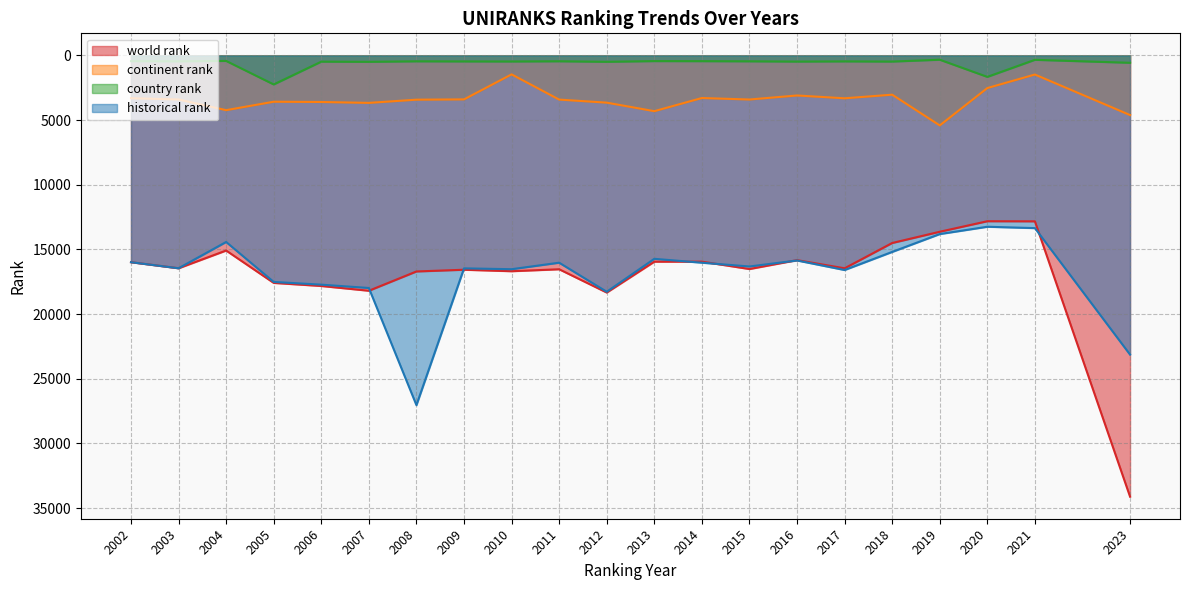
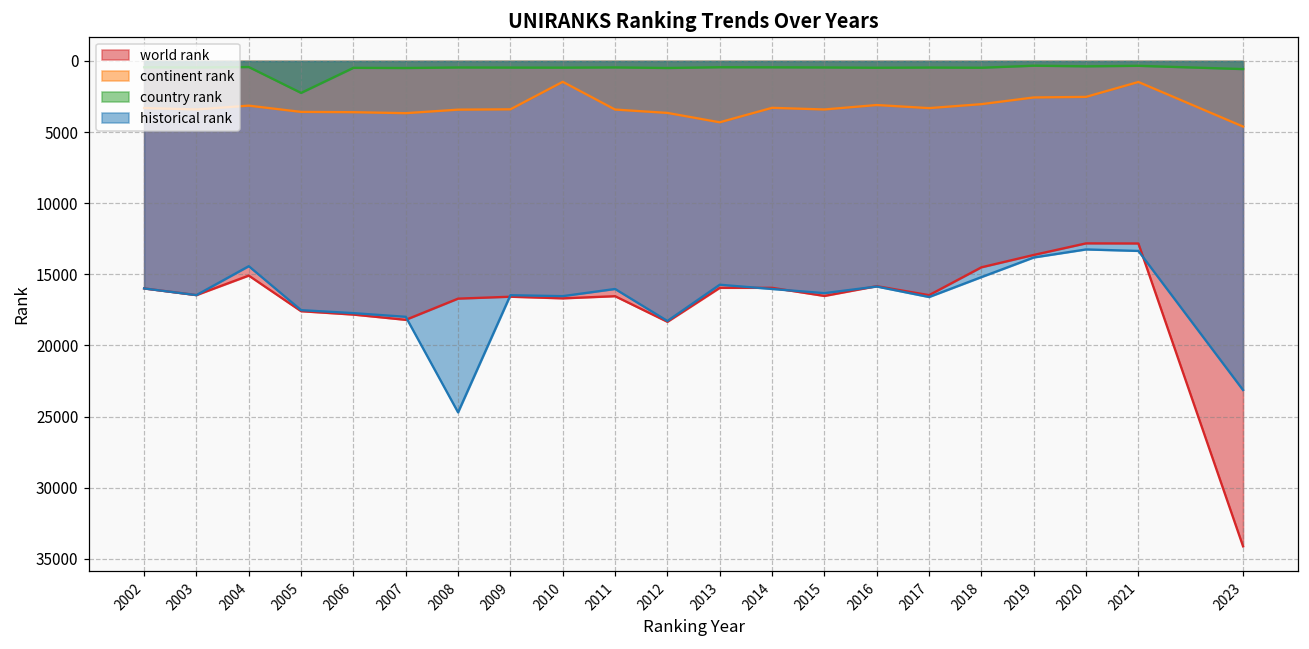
continent rank, 2004: 4200 -> 3100
historical rank, 2008: 27000 -> 24700
continent rank, 2019: 5400 -> 2600
country rank, 2020: 1700 -> 400
